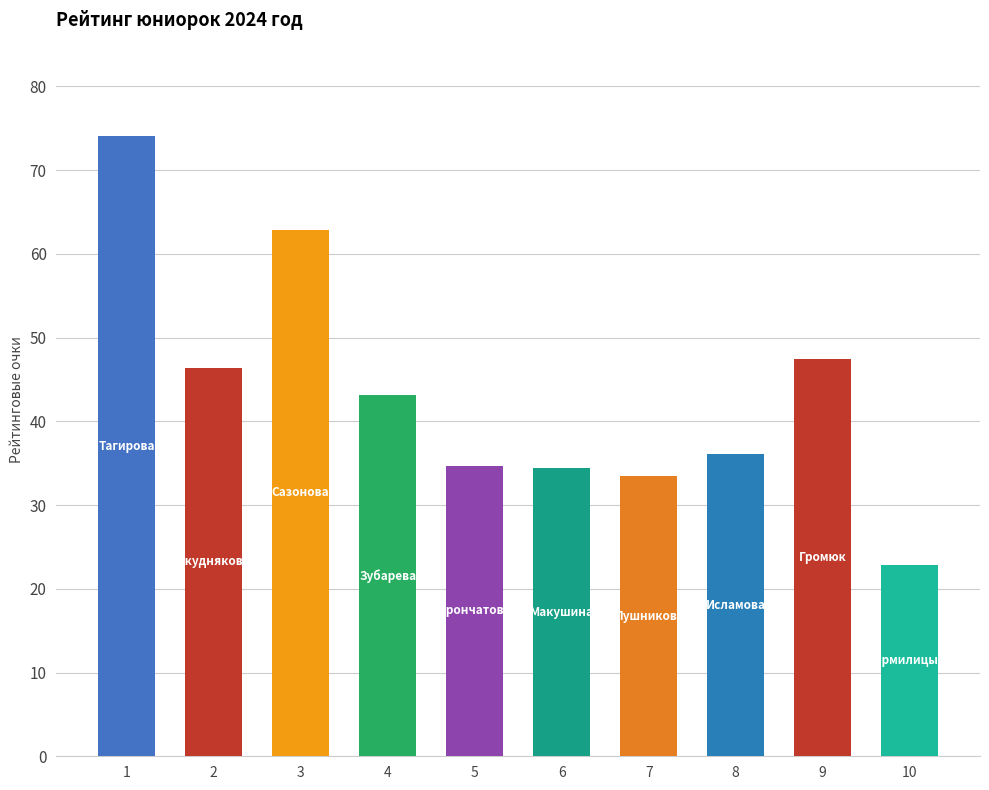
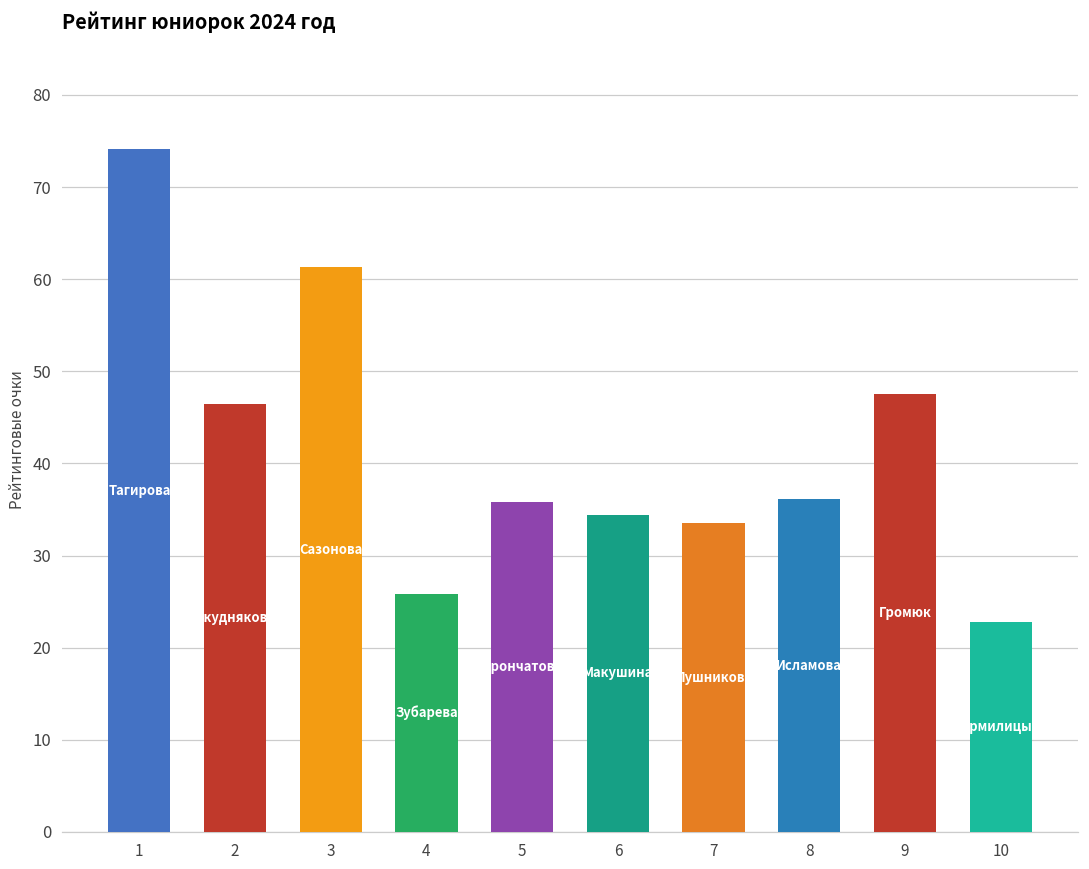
3: 63 -> 61
4: 43 -> 26
5: 35 -> 36
